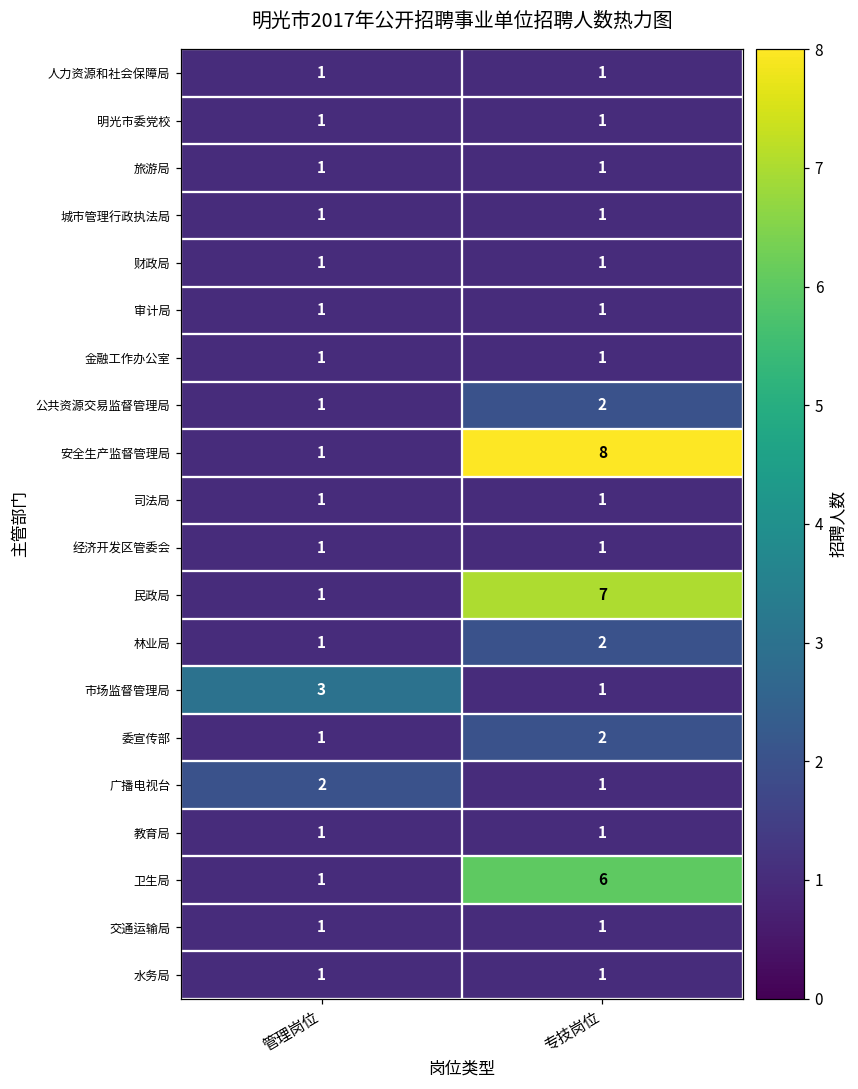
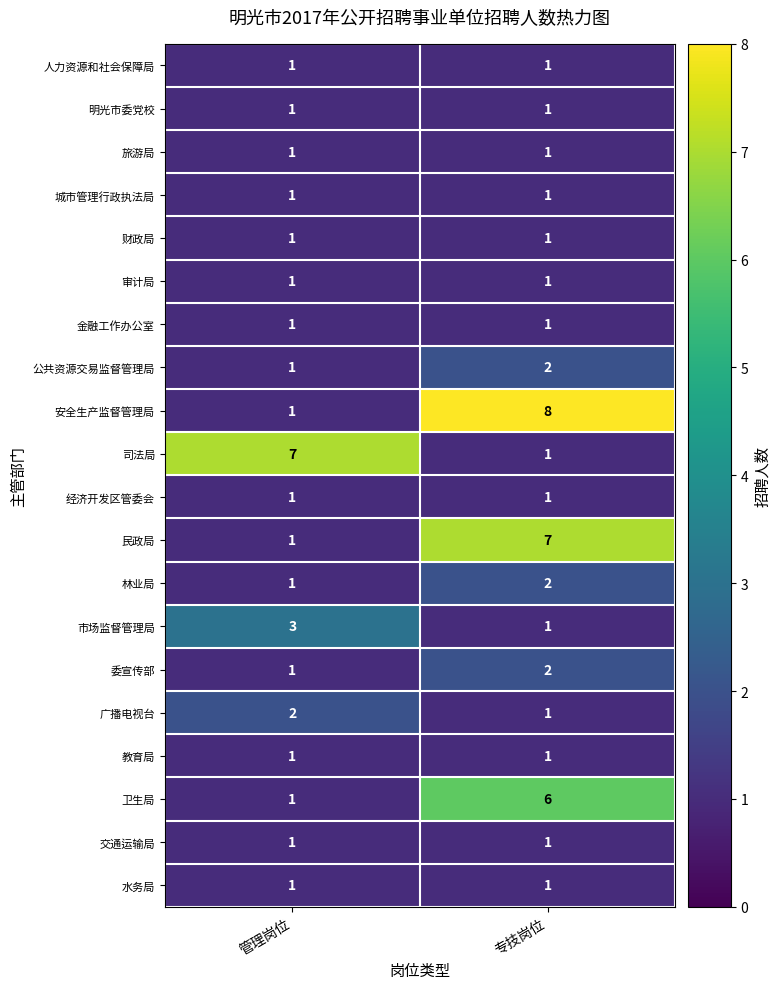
司法局, 管理岗位: 1 -> 7
